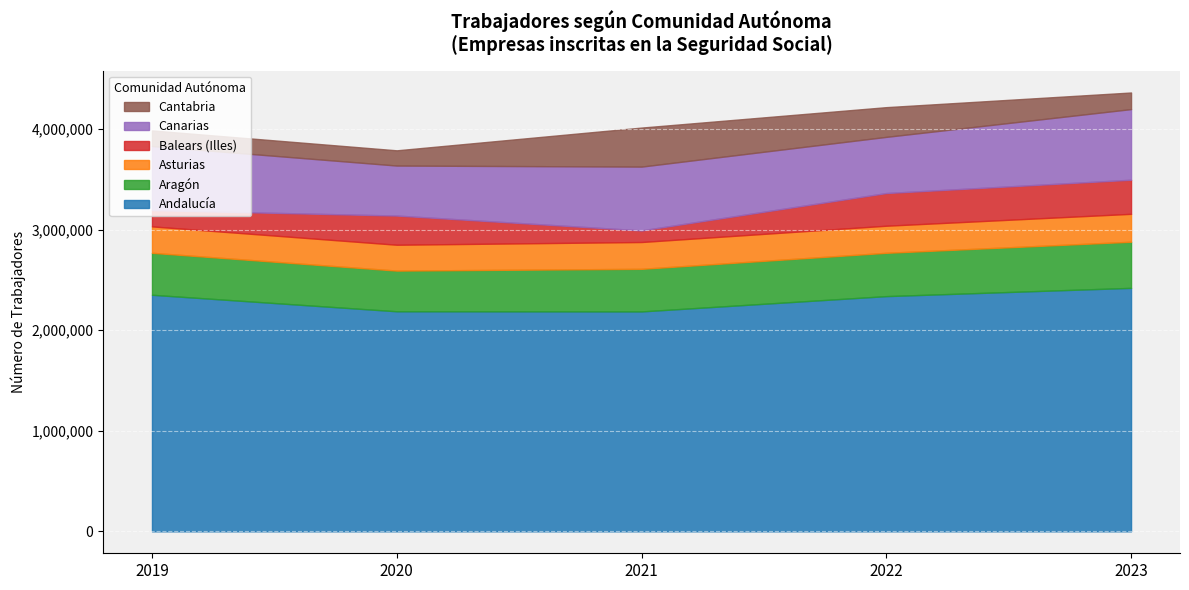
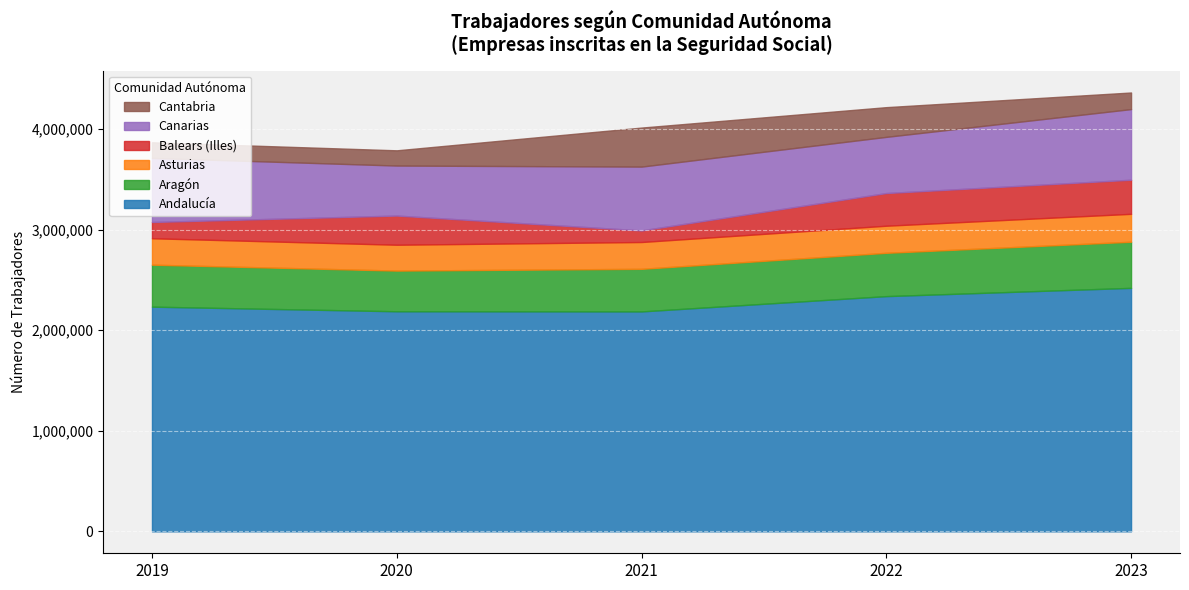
Andalucía, 2019: 2,350,000 -> 2,230,000
